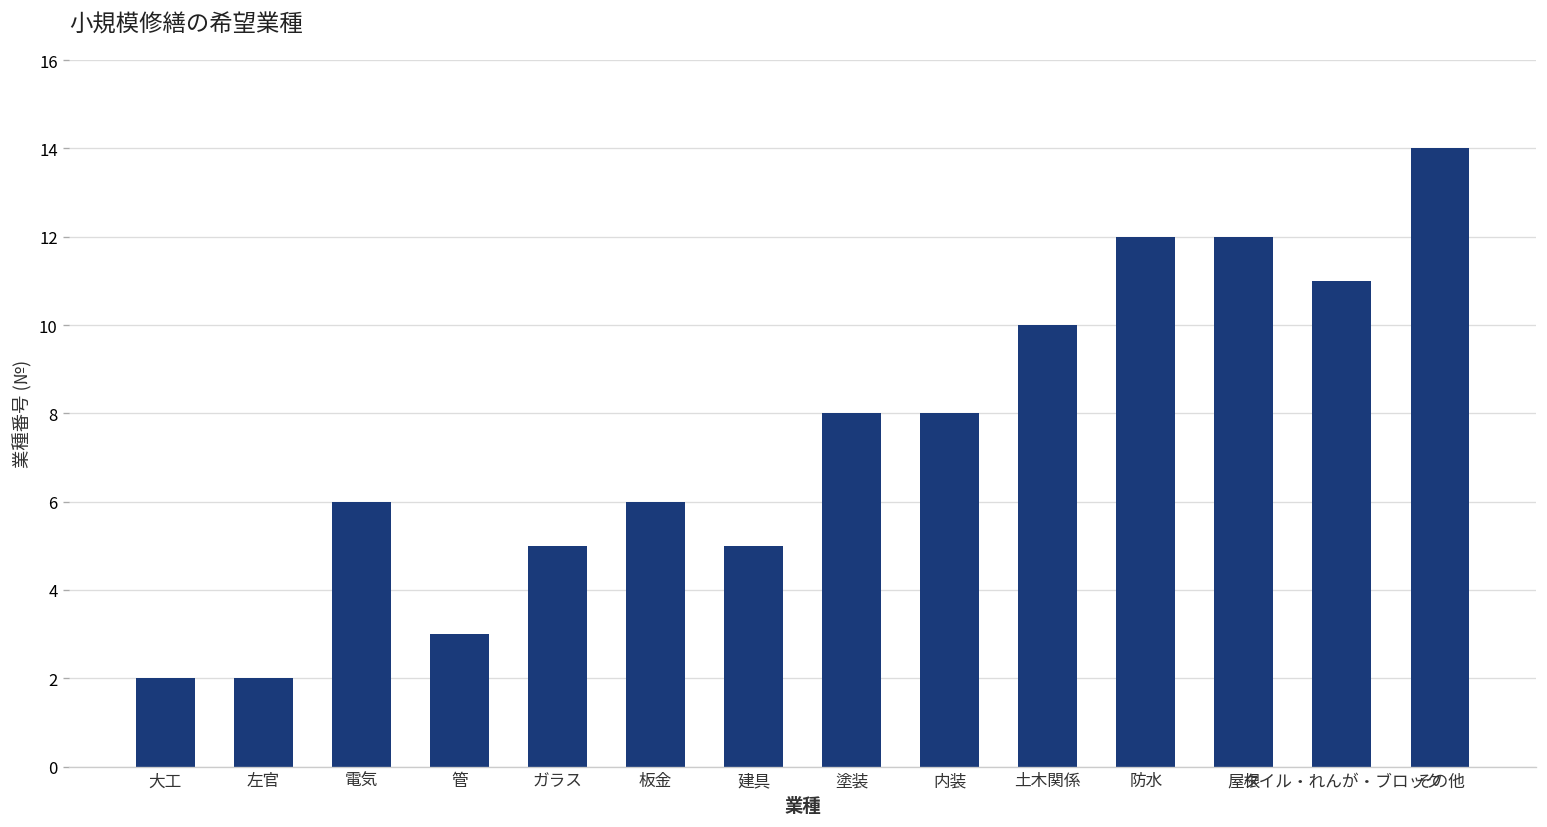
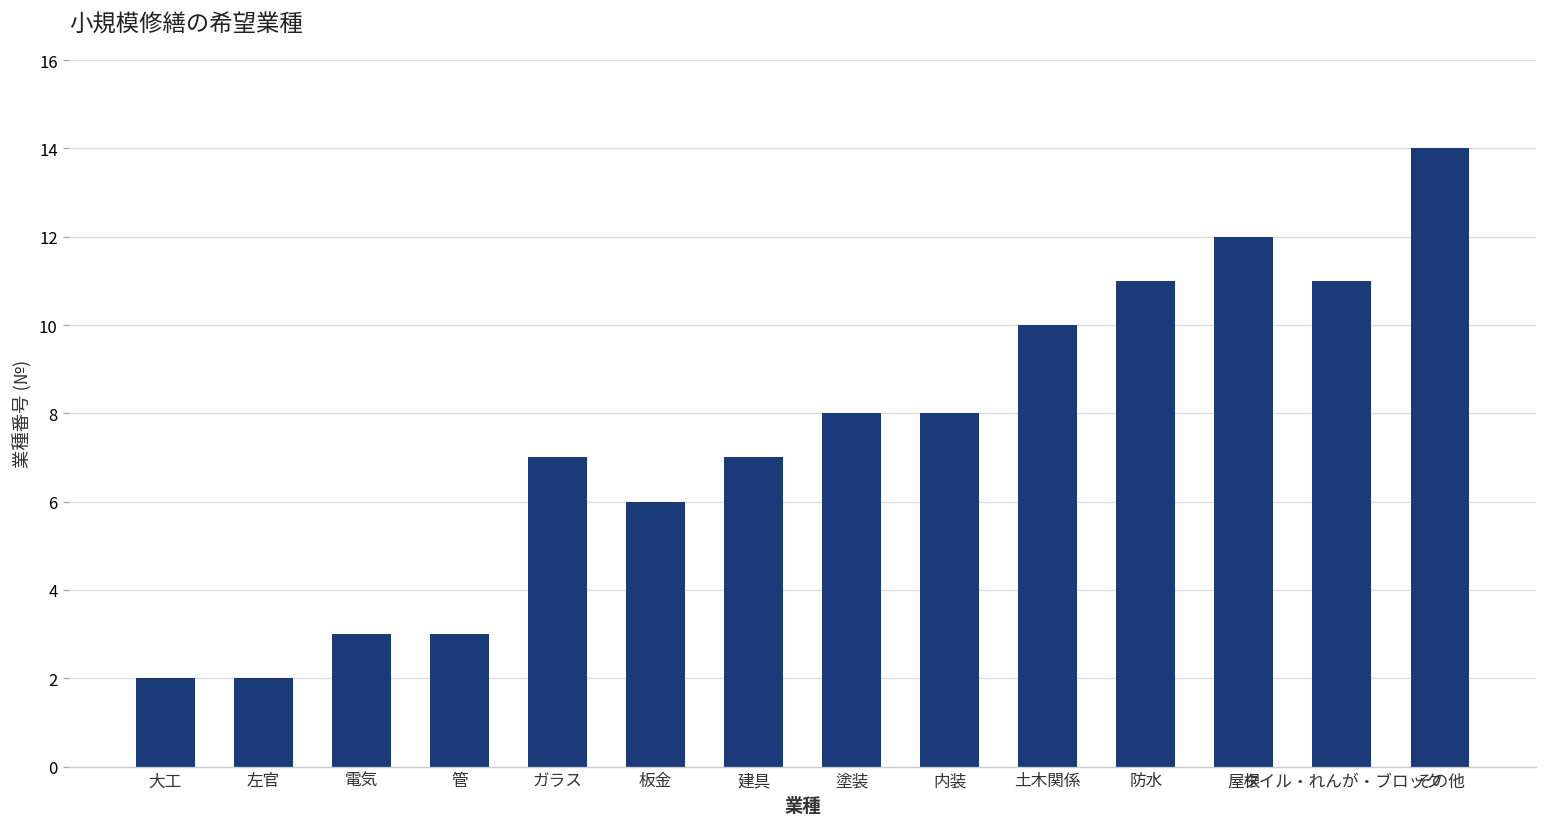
電気: 6 -> 3
ガラス: 5 -> 7
建具: 5 -> 7
防水: 12 -> 11
